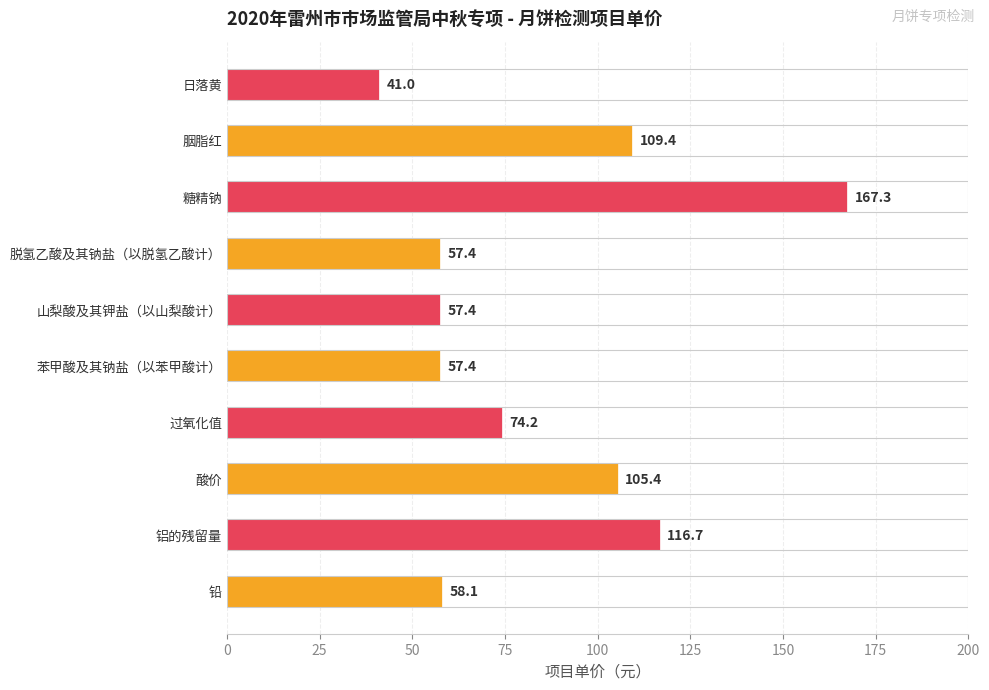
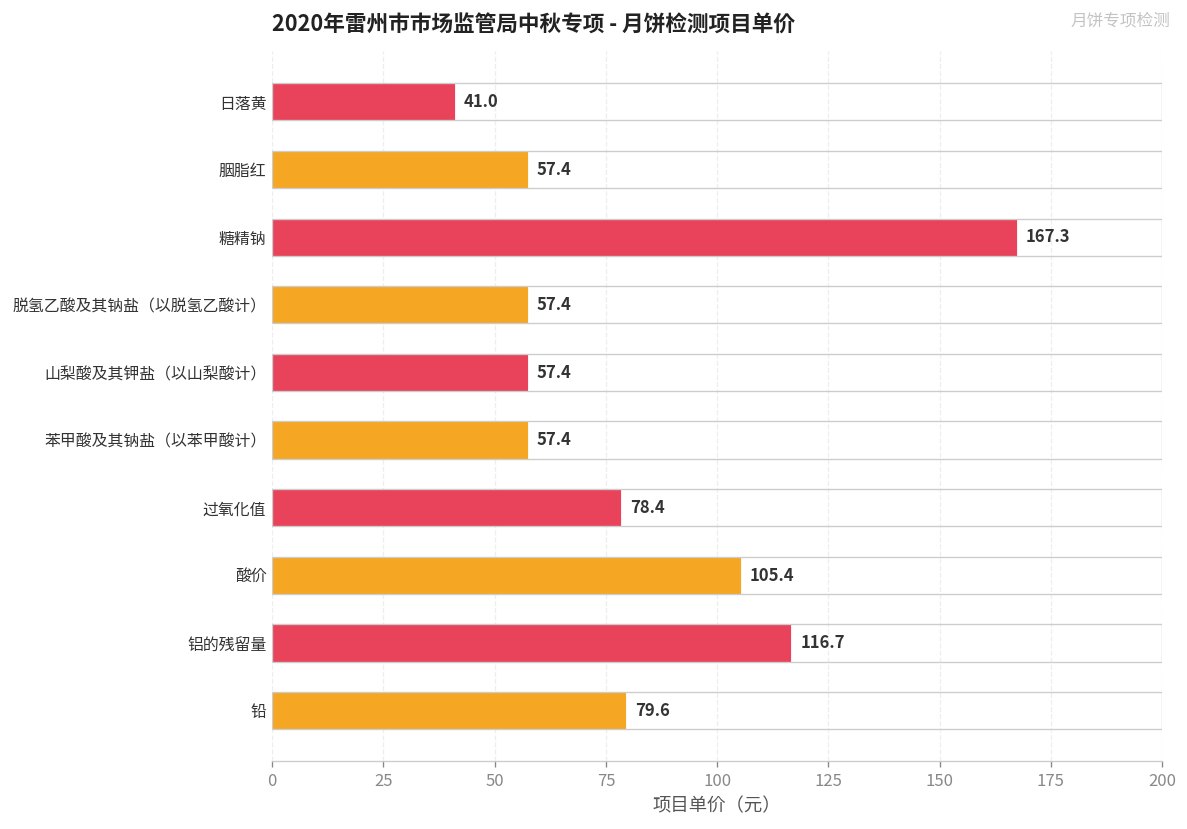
胭脂红: 109.4 -> 57.4
过氧化值: 74.2 -> 78.4
铅: 58.1 -> 79.6
